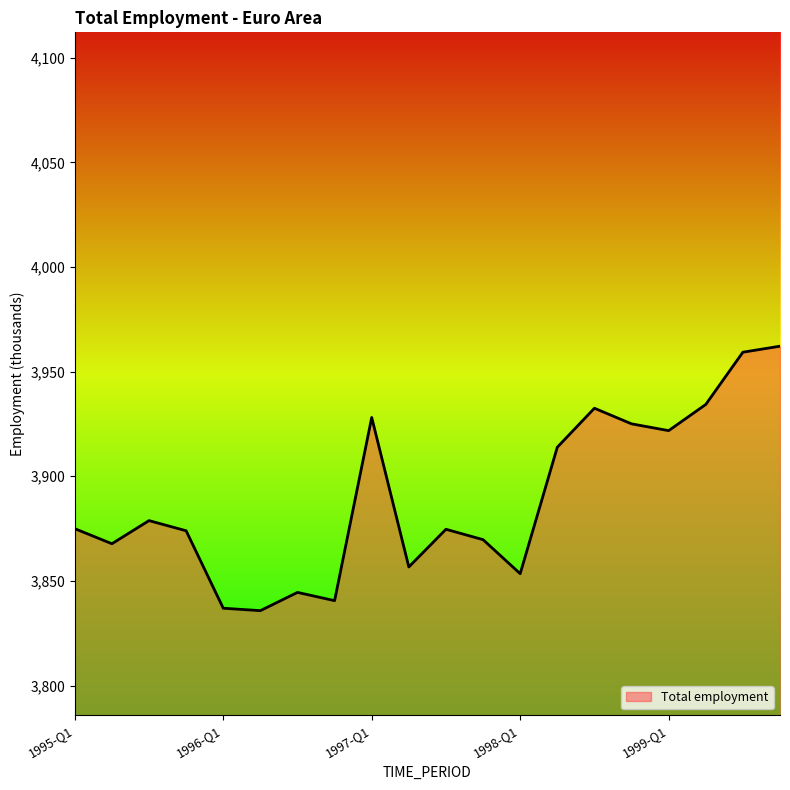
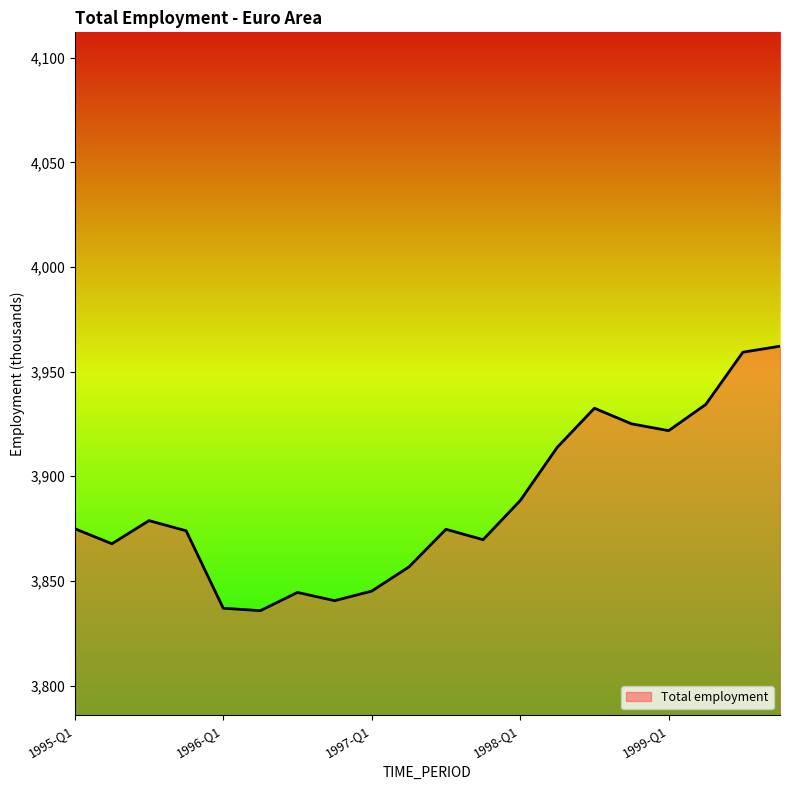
1997-Q1: 3,928 -> 3,845
1998-Q1: 3,853 -> 3,888
